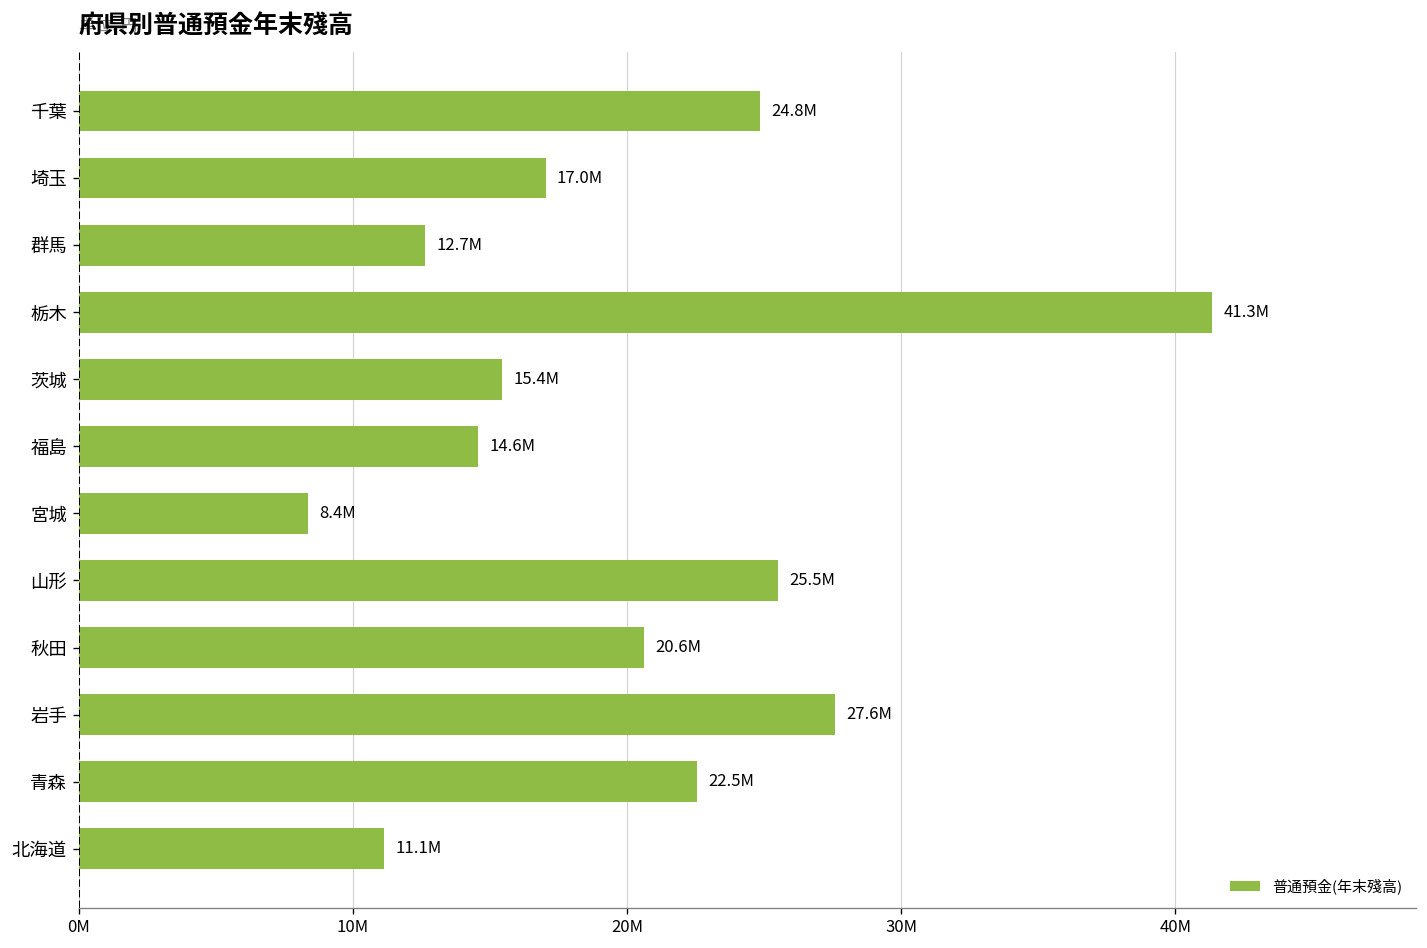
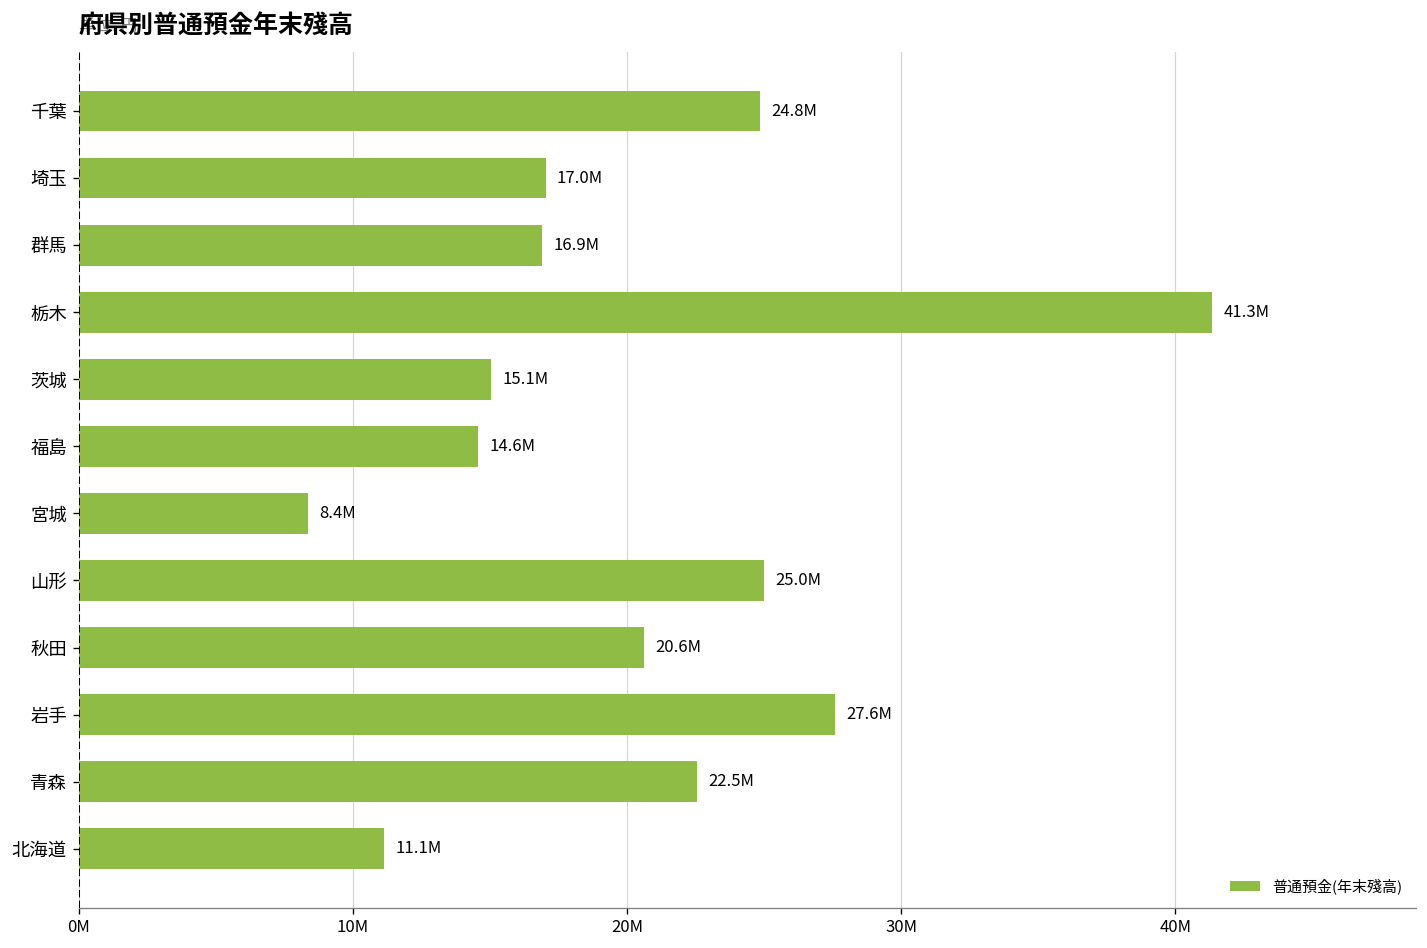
群馬: 12.7M -> 16.9M
茨城: 15.4M -> 15.1M
山形: 25.5M -> 25.0M
